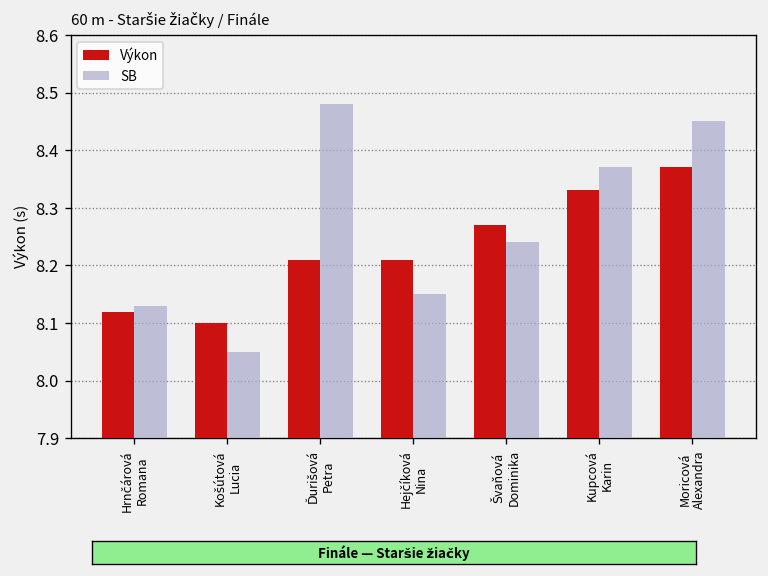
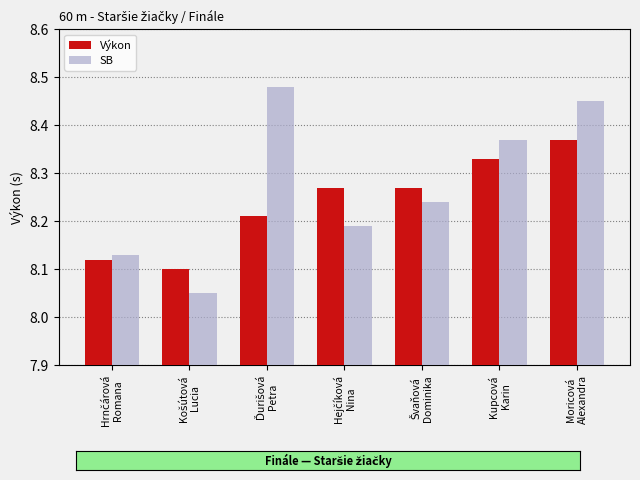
Výkon, Hejčíková Nina: 8.21 -> 8.27
SB, Hejčíková Nina: 8.15 -> 8.19
